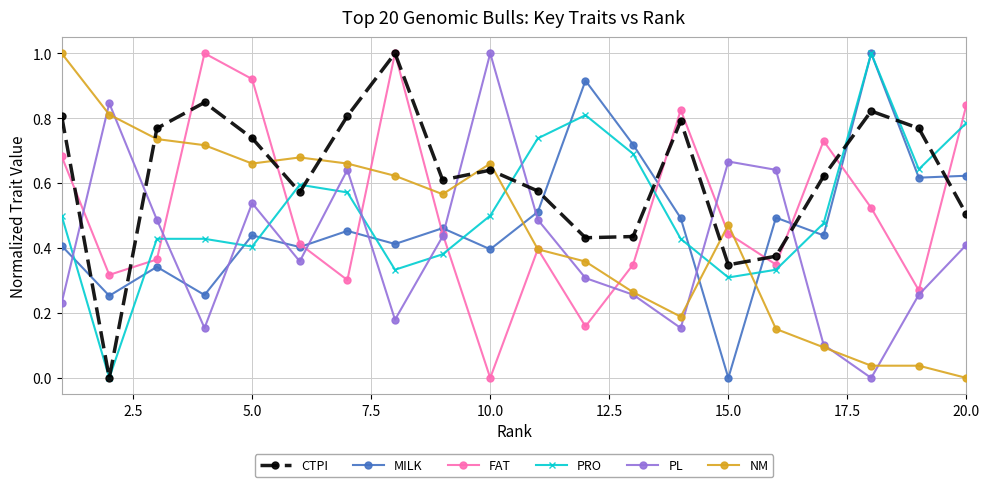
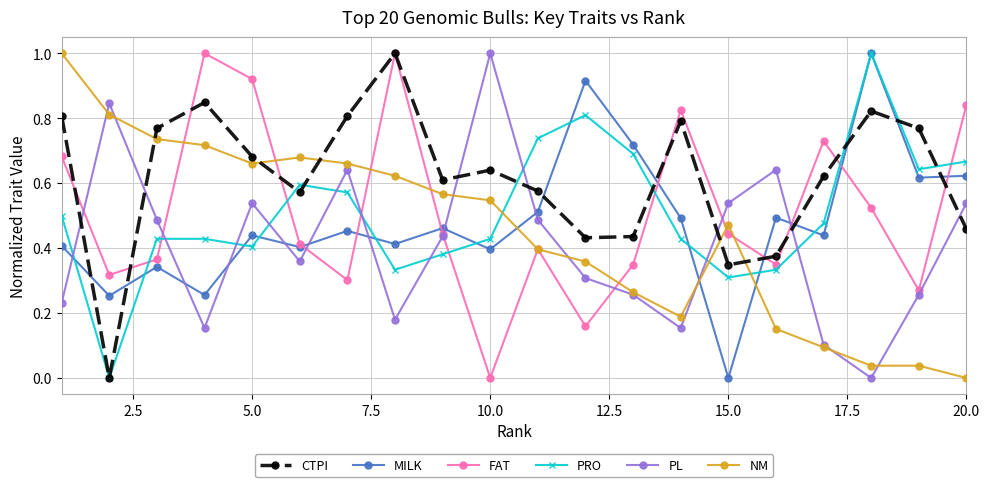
CTPI, 5.0: 0.74 -> 0.68
PRO, 10.0: 0.50 -> 0.43
NM, 10.0: 0.66 -> 0.55
PL, 15.0: 0.67 -> 0.54
CTPI, 20.0: 0.50 -> 0.46
PRO, 20.0: 0.79 -> 0.67
PL, 20.0: 0.41 -> 0.54
